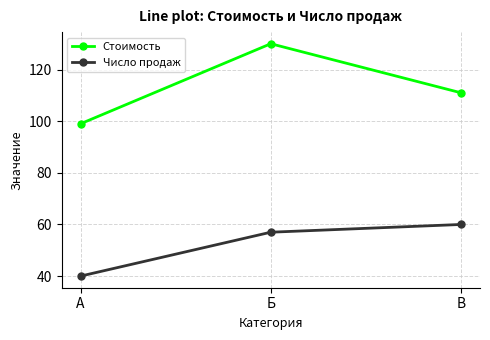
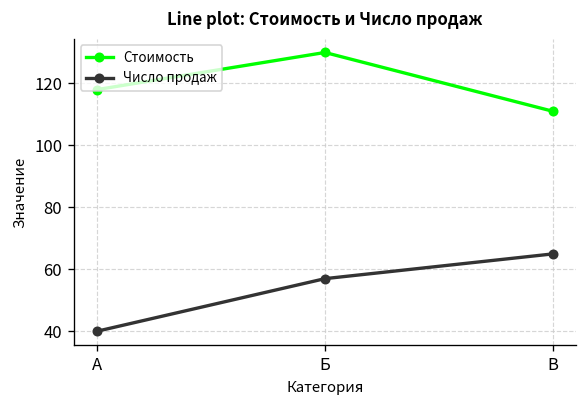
Стоимость, А: 99 -> 118
Число продаж, В: 60 -> 65
